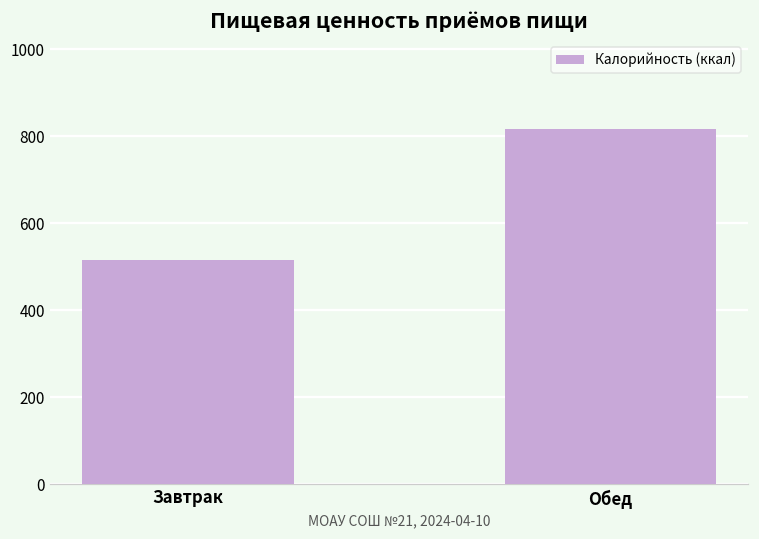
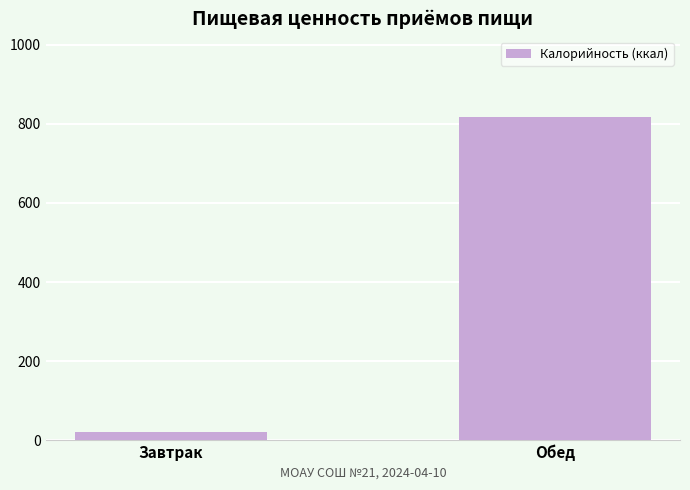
Завтрак: 520 -> 20
